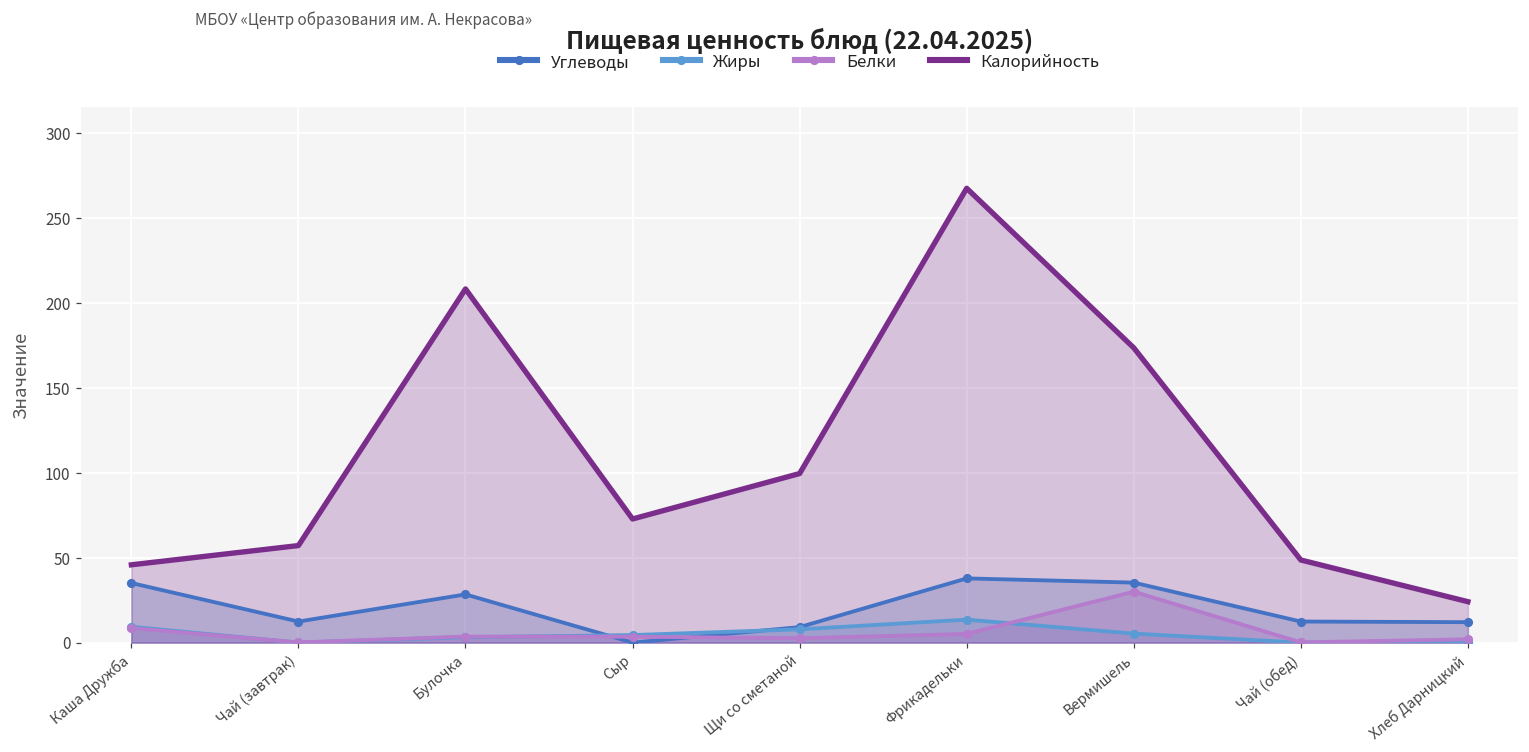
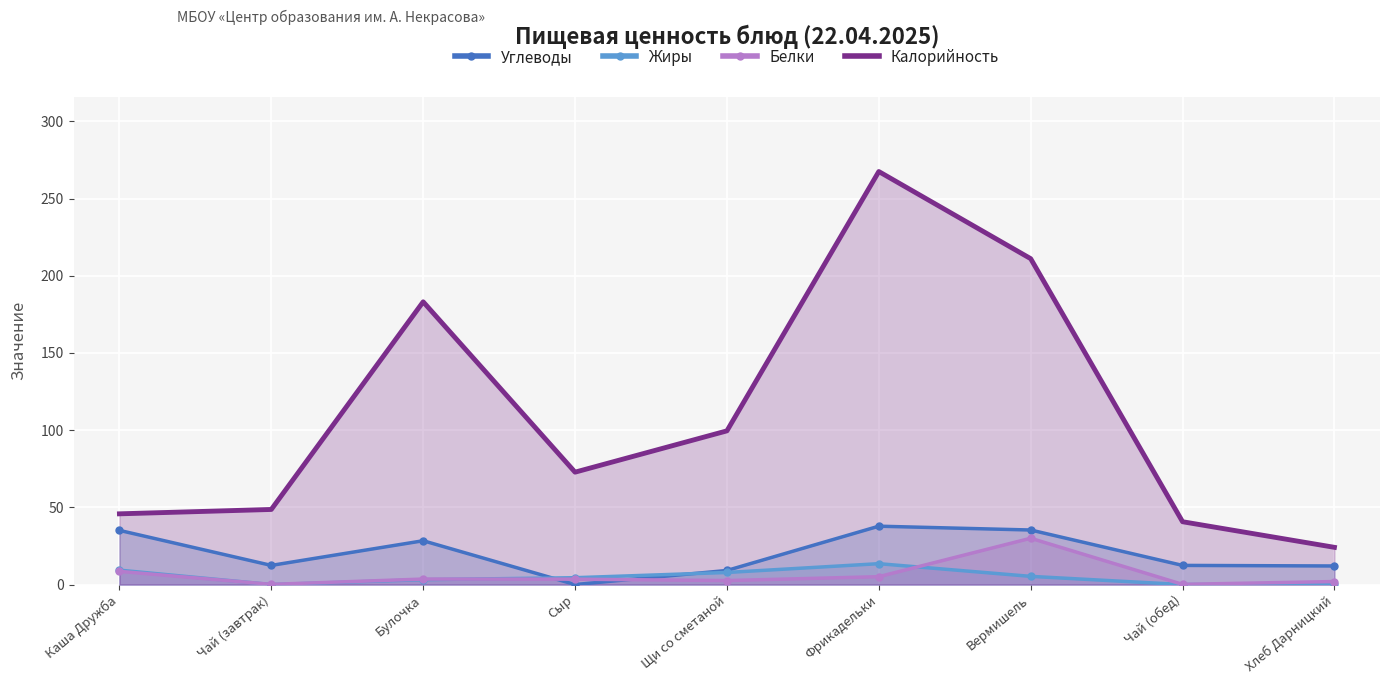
Калорийность, Чай (завтрак): 57 -> 49
Калорийность, Булочка: 208 -> 183
Калорийность, Вермишель: 174 -> 211
Калорийность, Чай (обед): 49 -> 41
